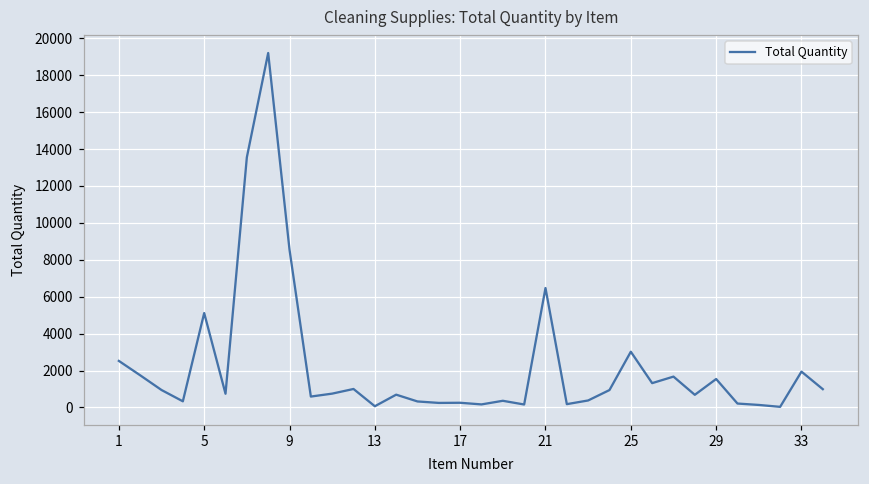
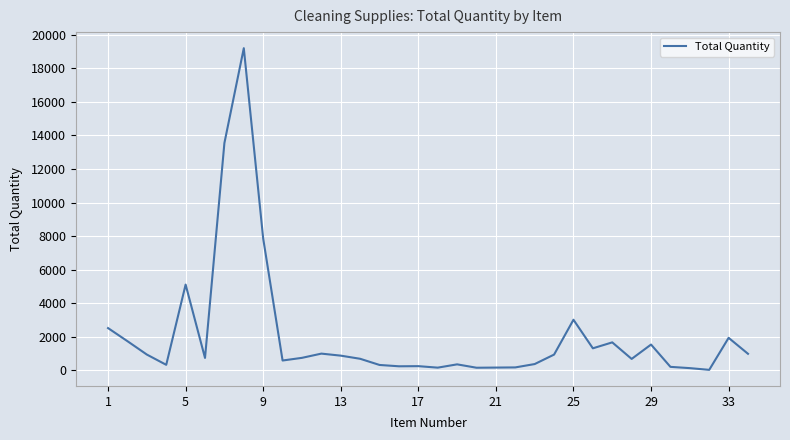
9: 8500 -> 7900
13: 100 -> 900
21: 6500 -> 200
